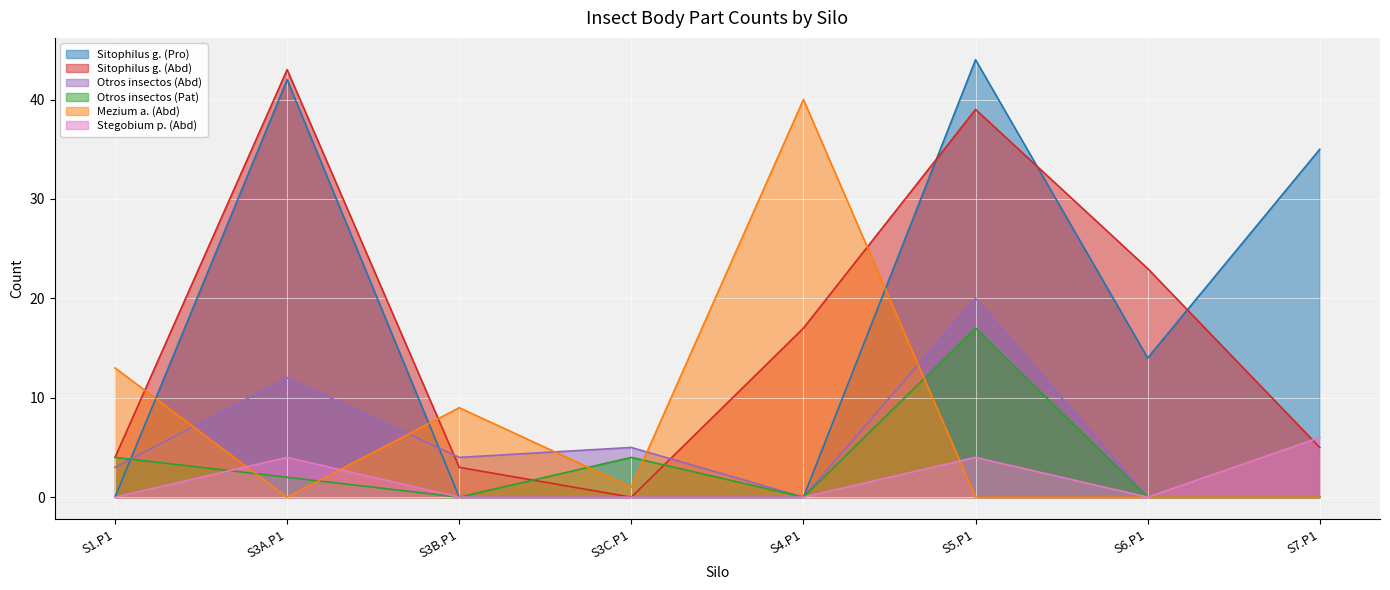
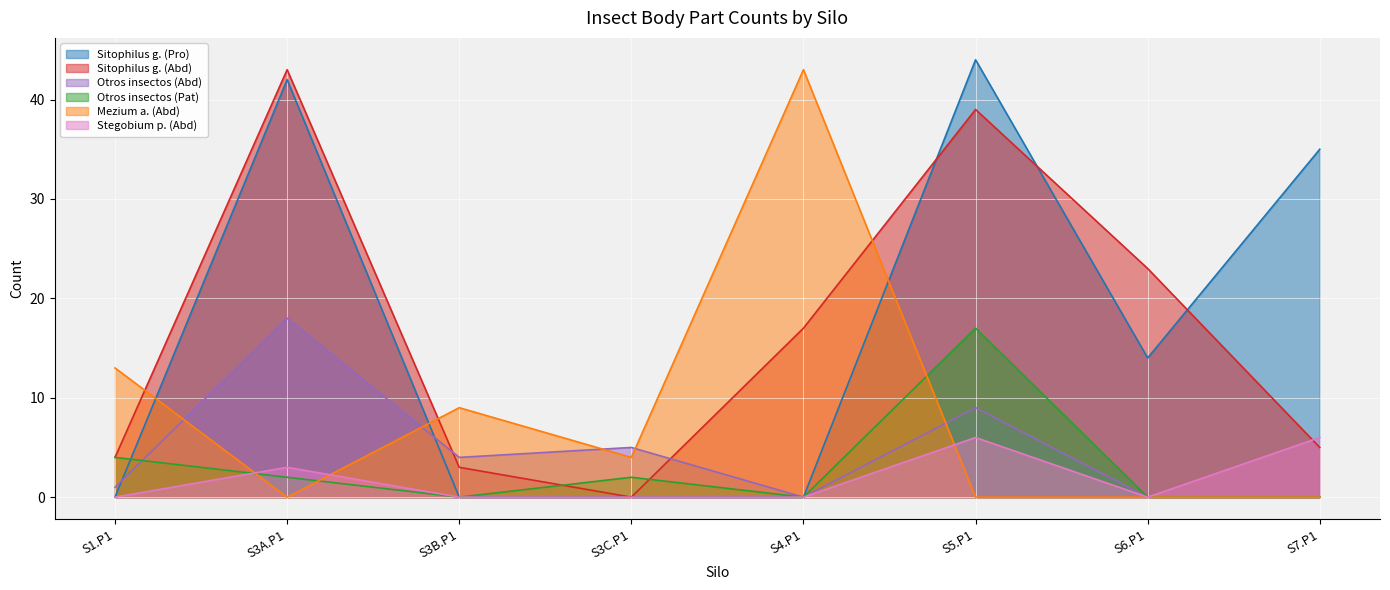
Otros insectos (Abd), S1.P1: 3 -> 1
Otros insectos (Abd), S3A.P1: 12 -> 18
Stegobium p. (Abd), S3A.P1: 4 -> 3
Otros insectos (Pat), S3C.P1: 4 -> 2
Mezium a. (Abd), S3C.P1: 1 -> 4
Mezium a. (Abd), S4.P1: 40 -> 43
Otros insectos (Abd), S5.P1: 20 -> 9
Stegobium p. (Abd), S5.P1: 4 -> 6
